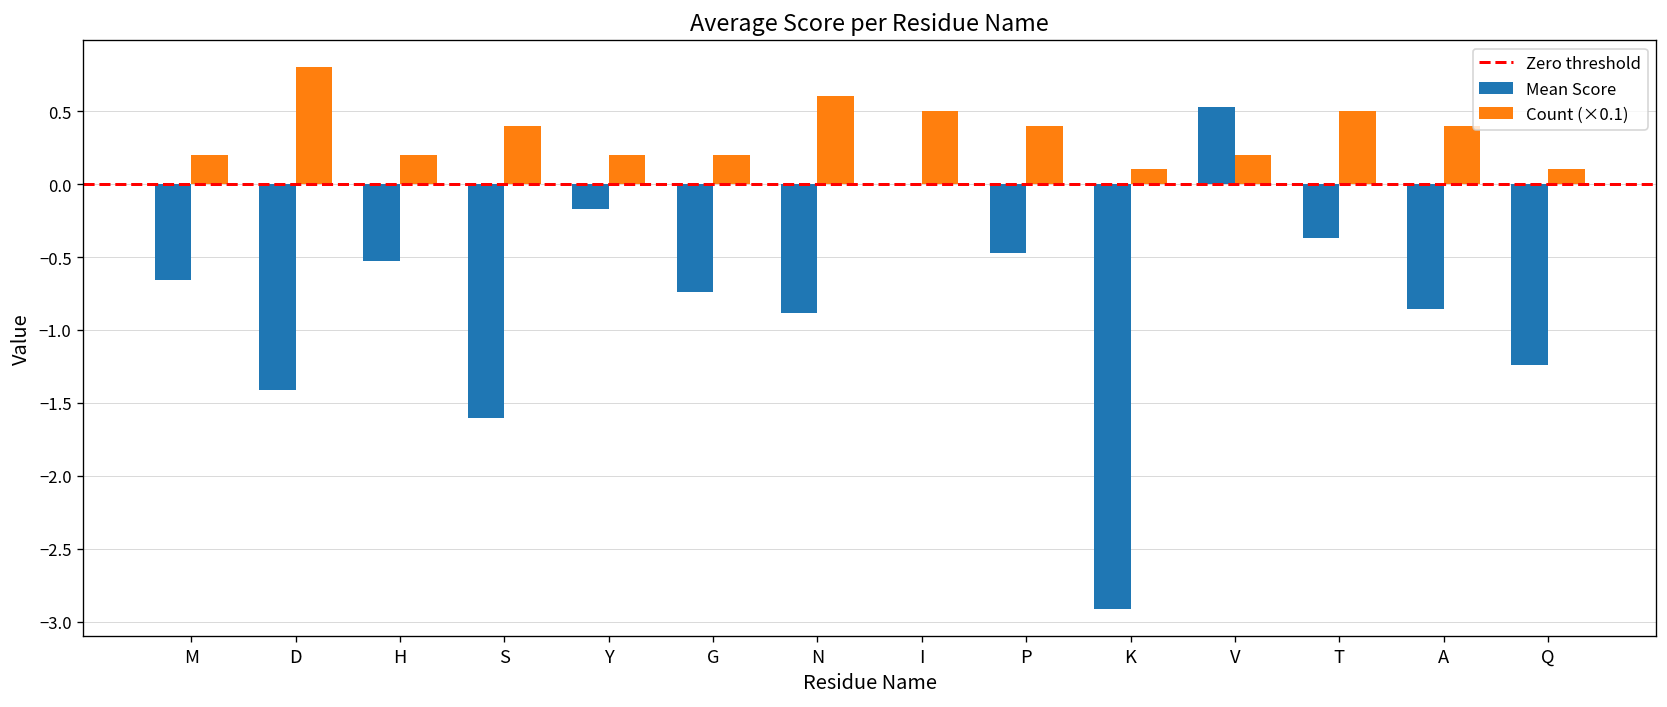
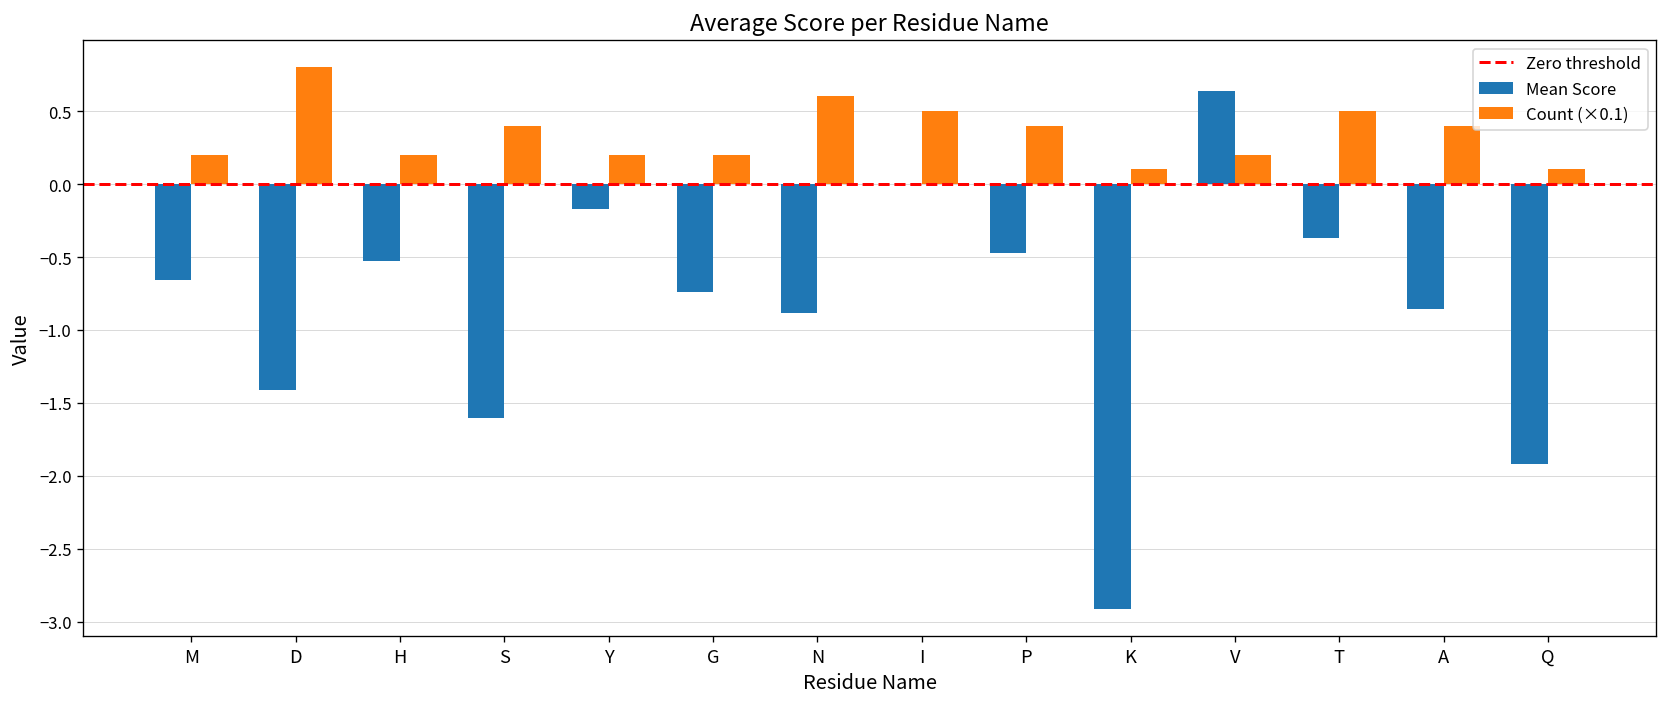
Mean Score, V: 0.53 -> 0.64
Mean Score, Q: -1.24 -> -1.92
